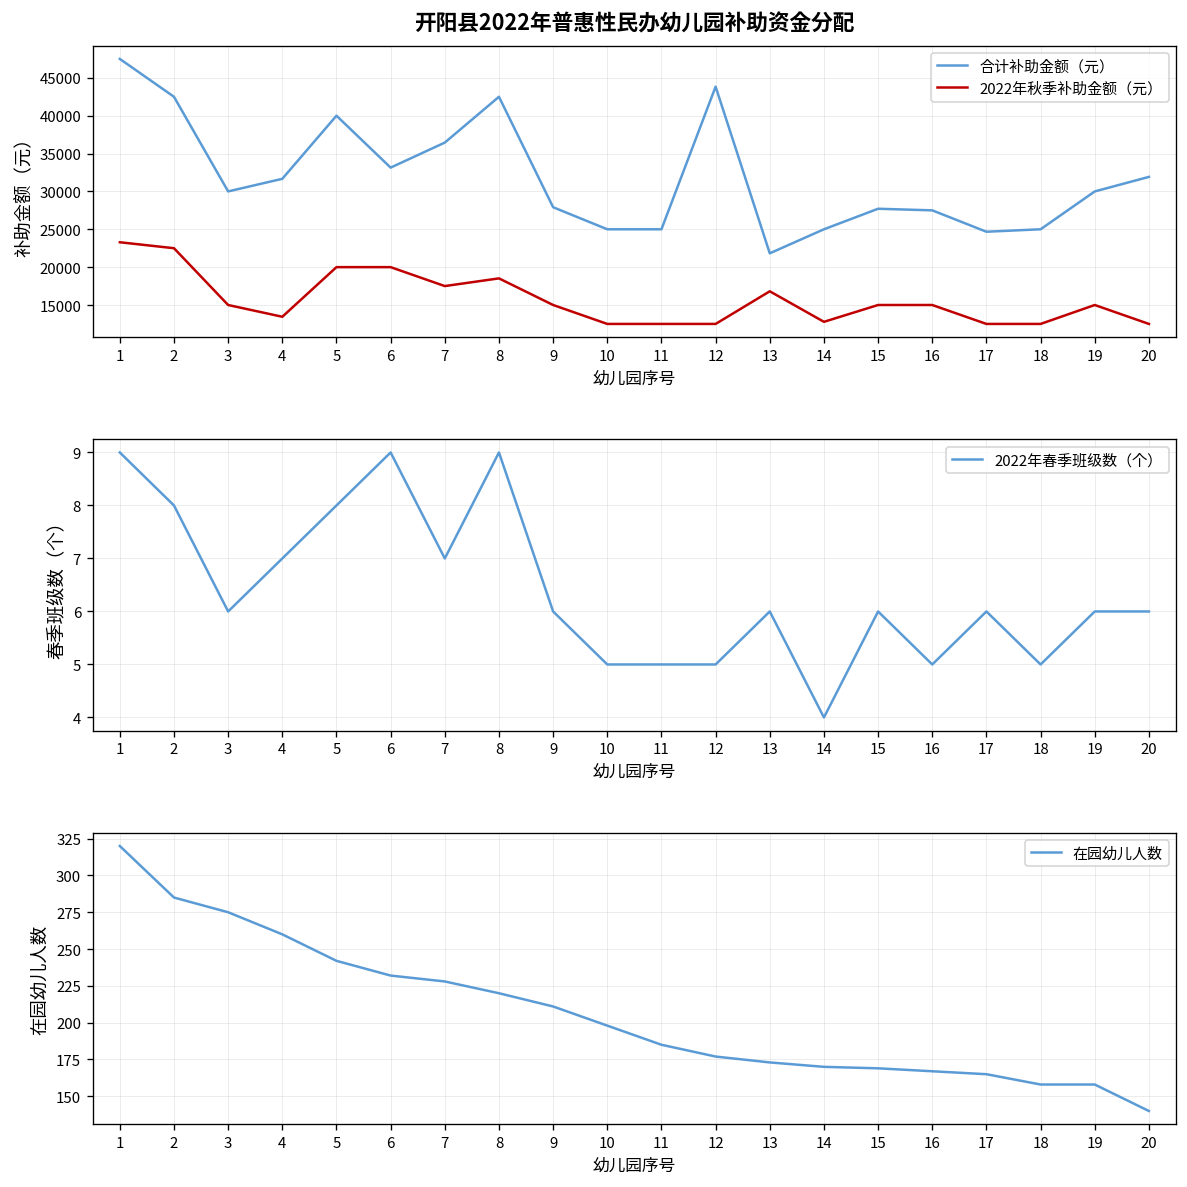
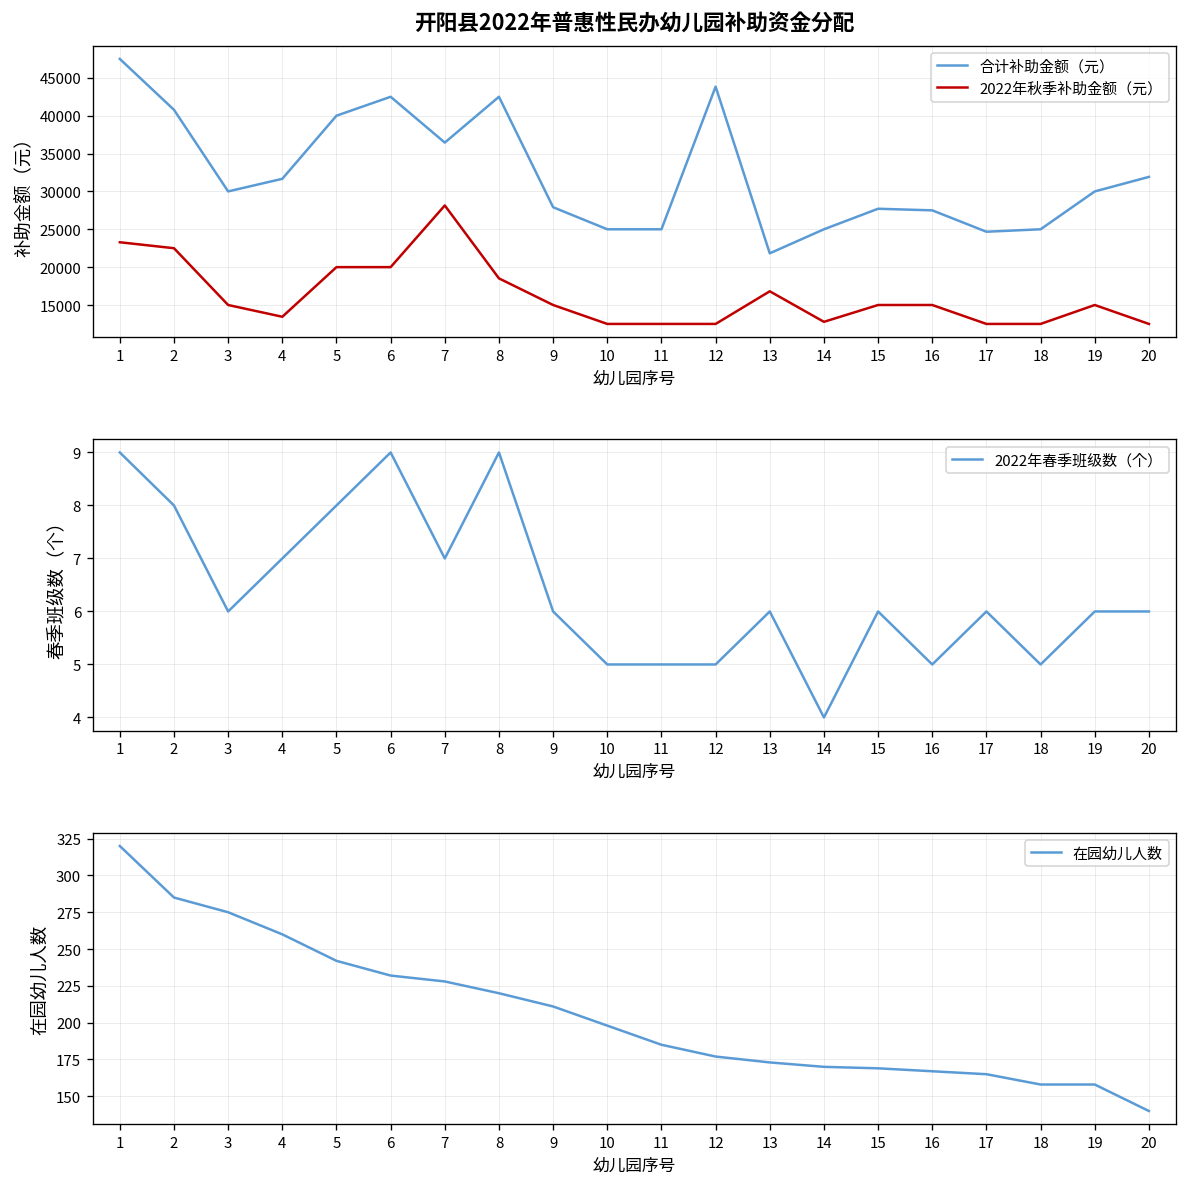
开阳县2022年普惠性民办幼儿园补助资金分配, 合计补助金额（元）, 2: 43000 -> 41000
开阳县2022年普惠性民办幼儿园补助资金分配, 合计补助金额（元）, 6: 33000 -> 43000
开阳县2022年普惠性民办幼儿园补助资金分配, 2022年秋季补助金额（元）, 7: 18000 -> 28000
